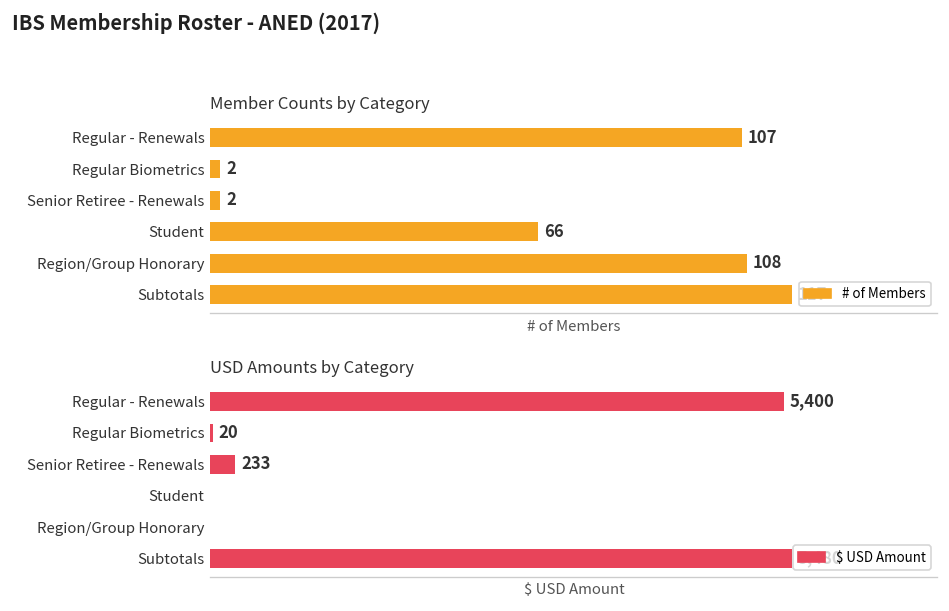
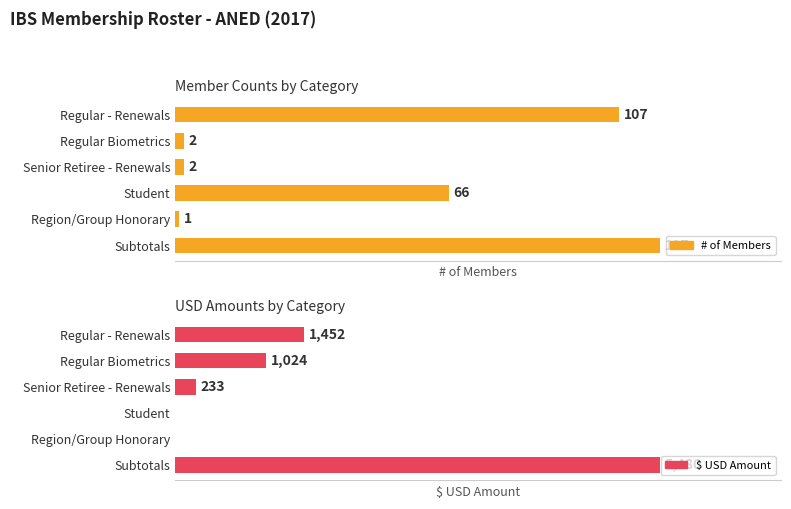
Member Counts by Category, Region/Group Honorary: 108 -> 1
USD Amounts by Category, Regular - Renewals: 5,400 -> 1,452
USD Amounts by Category, Regular Biometrics: 20 -> 1,024
